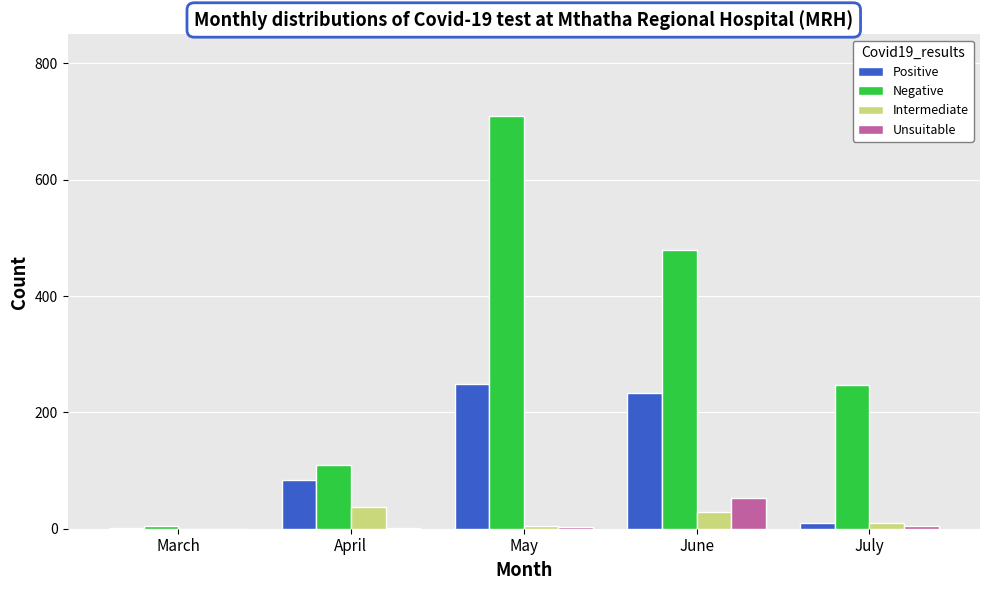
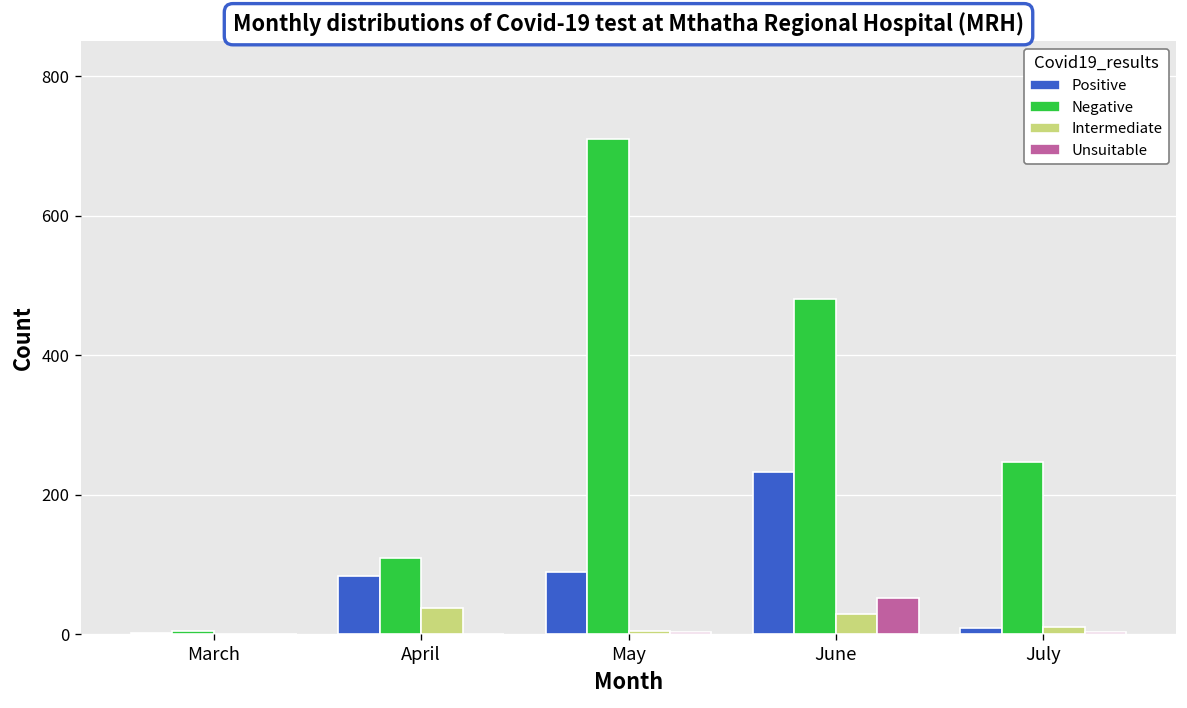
Positive, May: 250 -> 90
